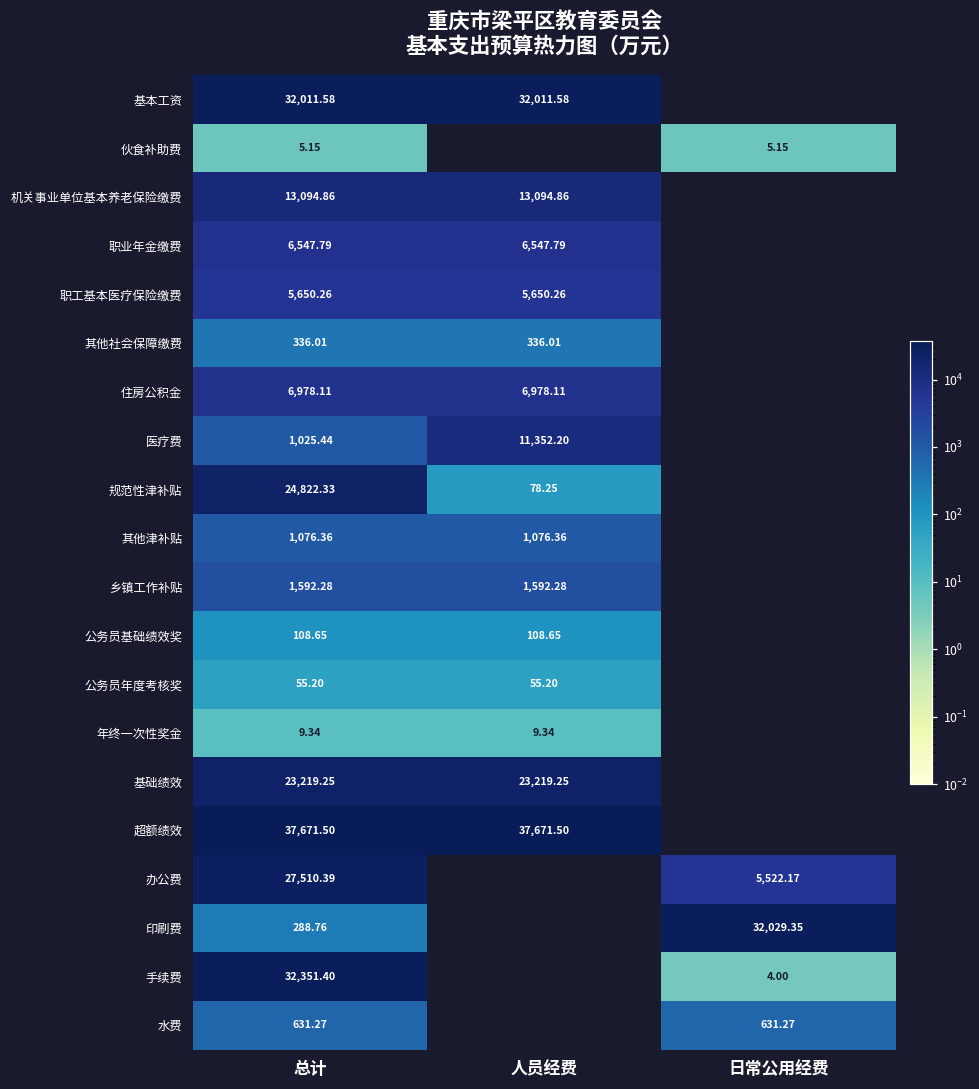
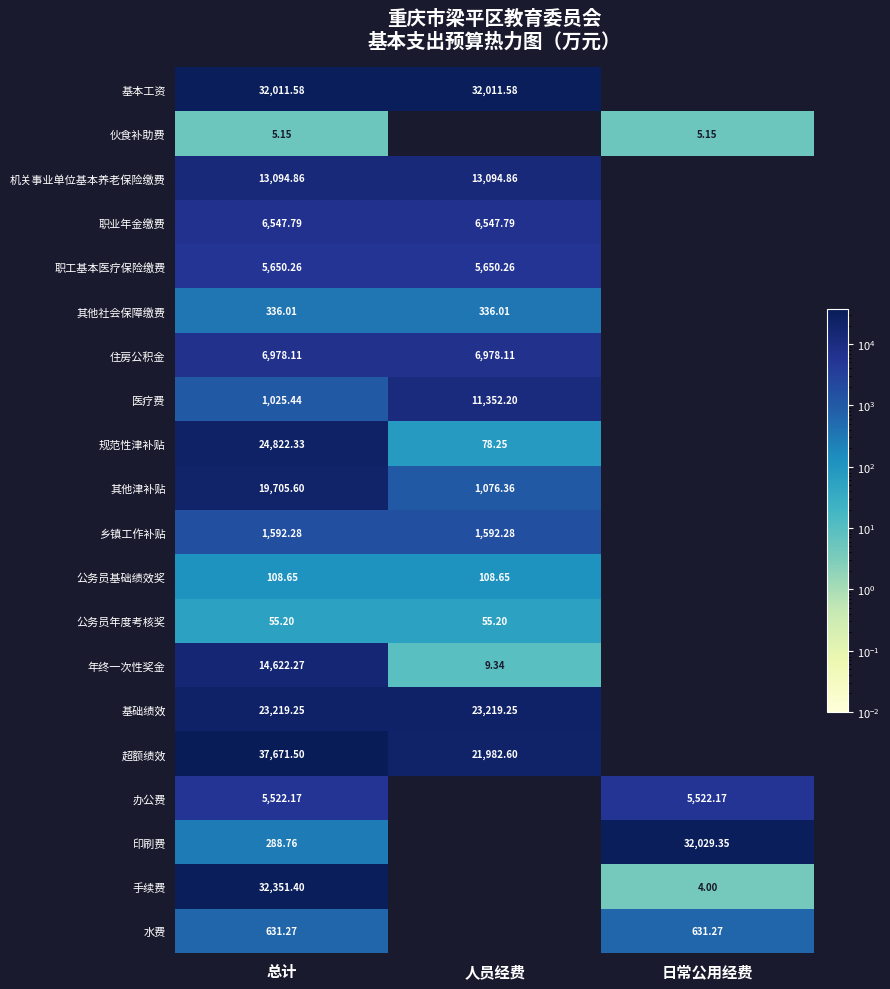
其他津补贴, 总计: 1,076.36 -> 19,705.60
年终一次性奖金, 总计: 9.34 -> 14,622.27
超额绩效, 人员经费: 37,671.50 -> 21,982.60
办公费, 总计: 27,510.39 -> 5,522.17
